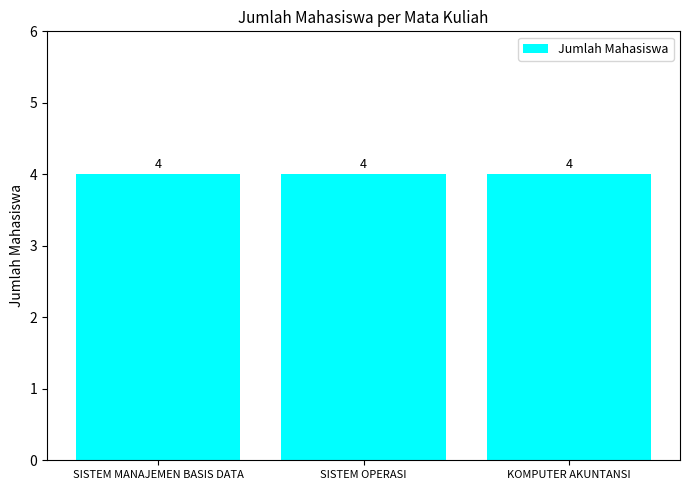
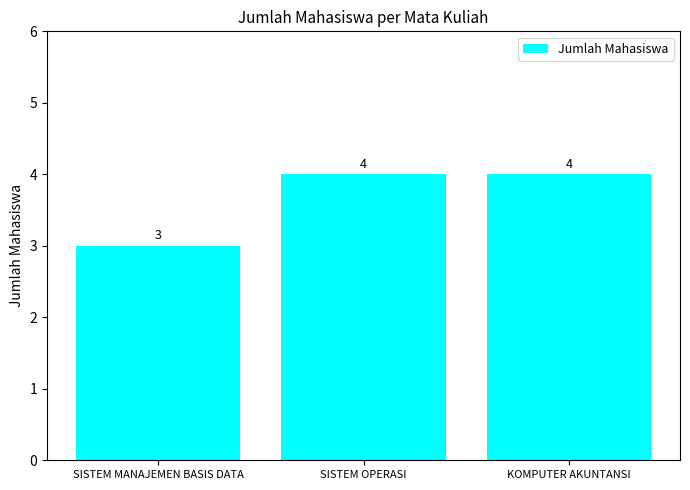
SISTEM MANAJEMEN BASIS DATA: 4 -> 3
